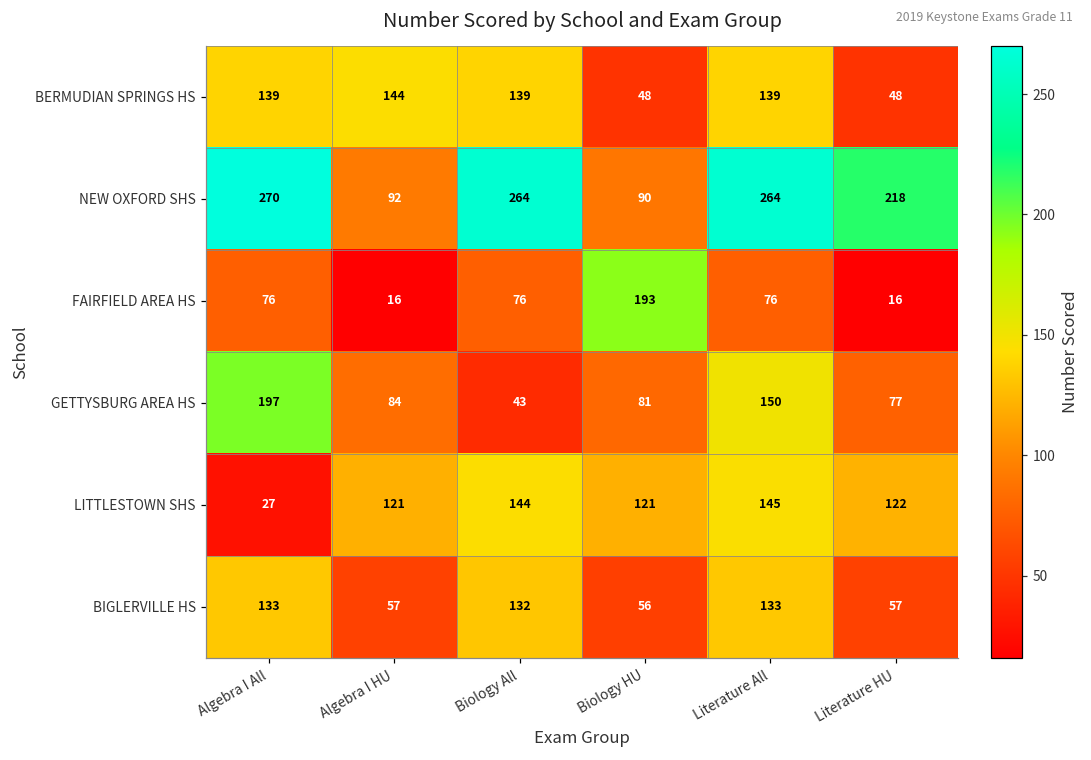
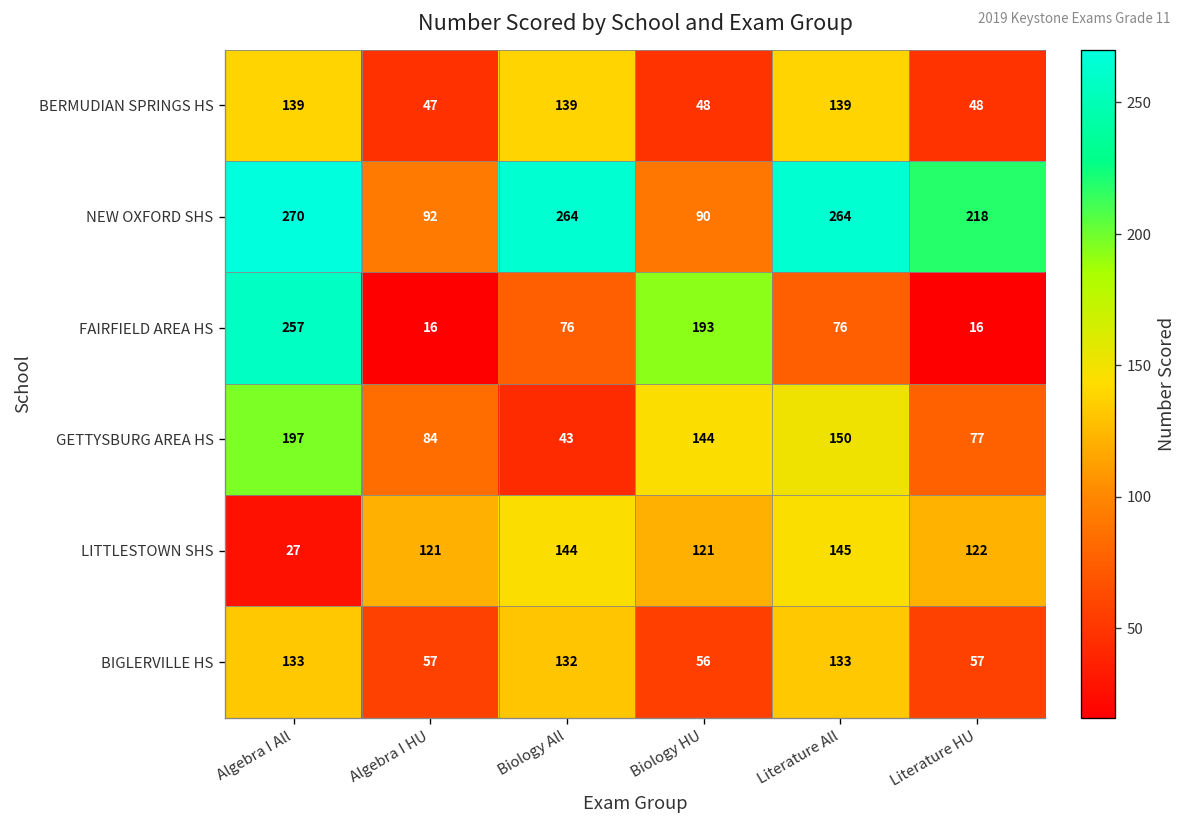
BERMUDIAN SPRINGS HS, Algebra I HU: 144 -> 47
FAIRFIELD AREA HS, Algebra I All: 76 -> 257
GETTYSBURG AREA HS, Biology HU: 81 -> 144
